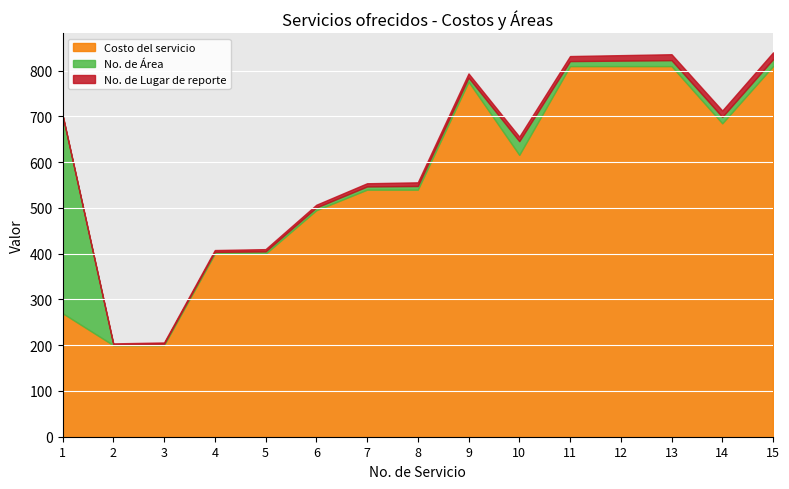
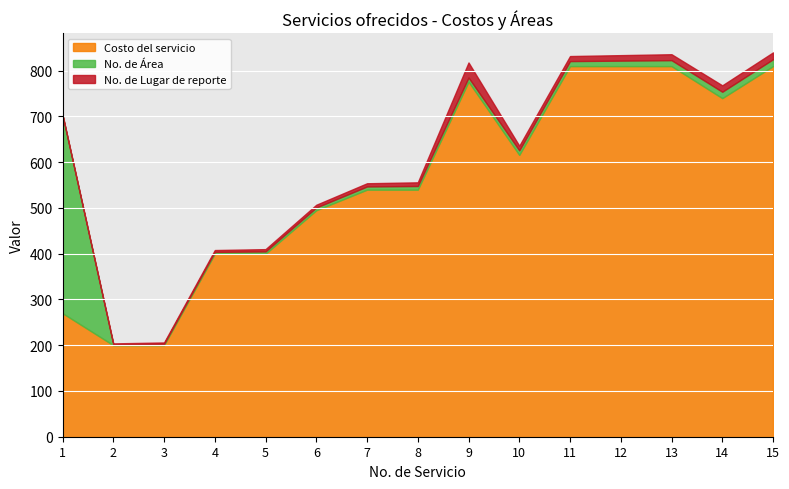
No. de Lugar de reporte, 9: 10 -> 30
No. de Área, 10: 30 -> 10
Costo del servicio, 14: 690 -> 740
